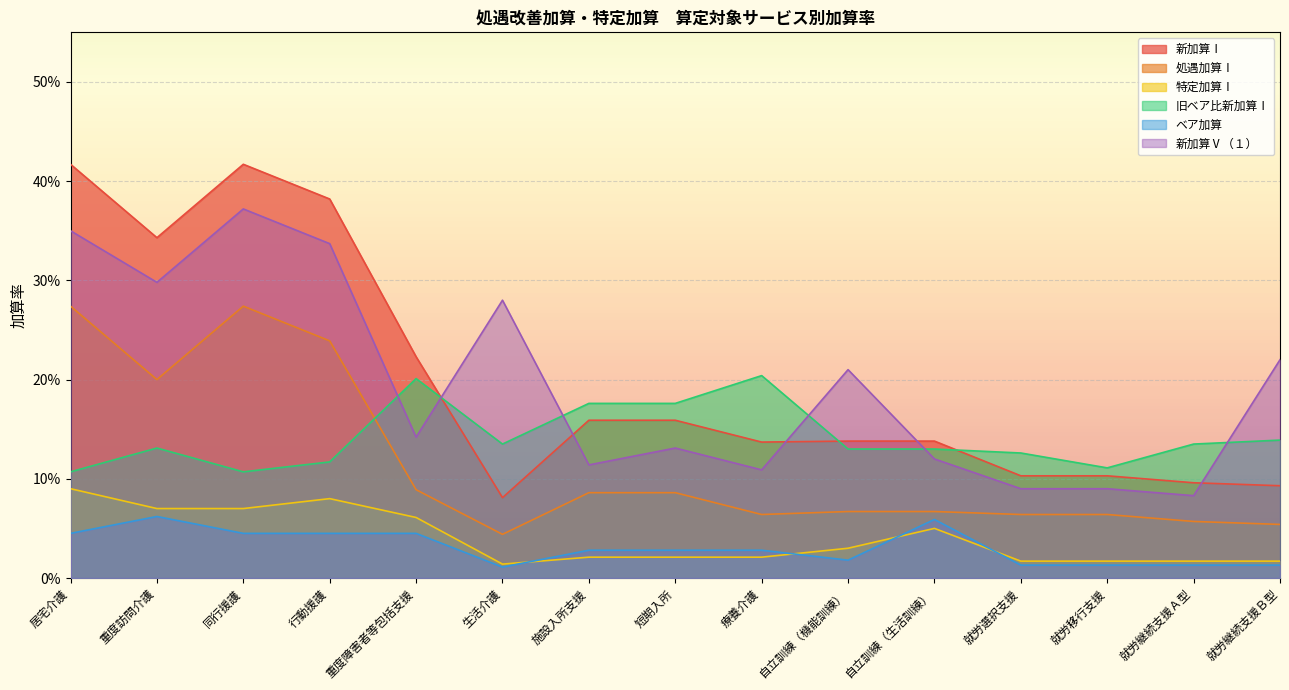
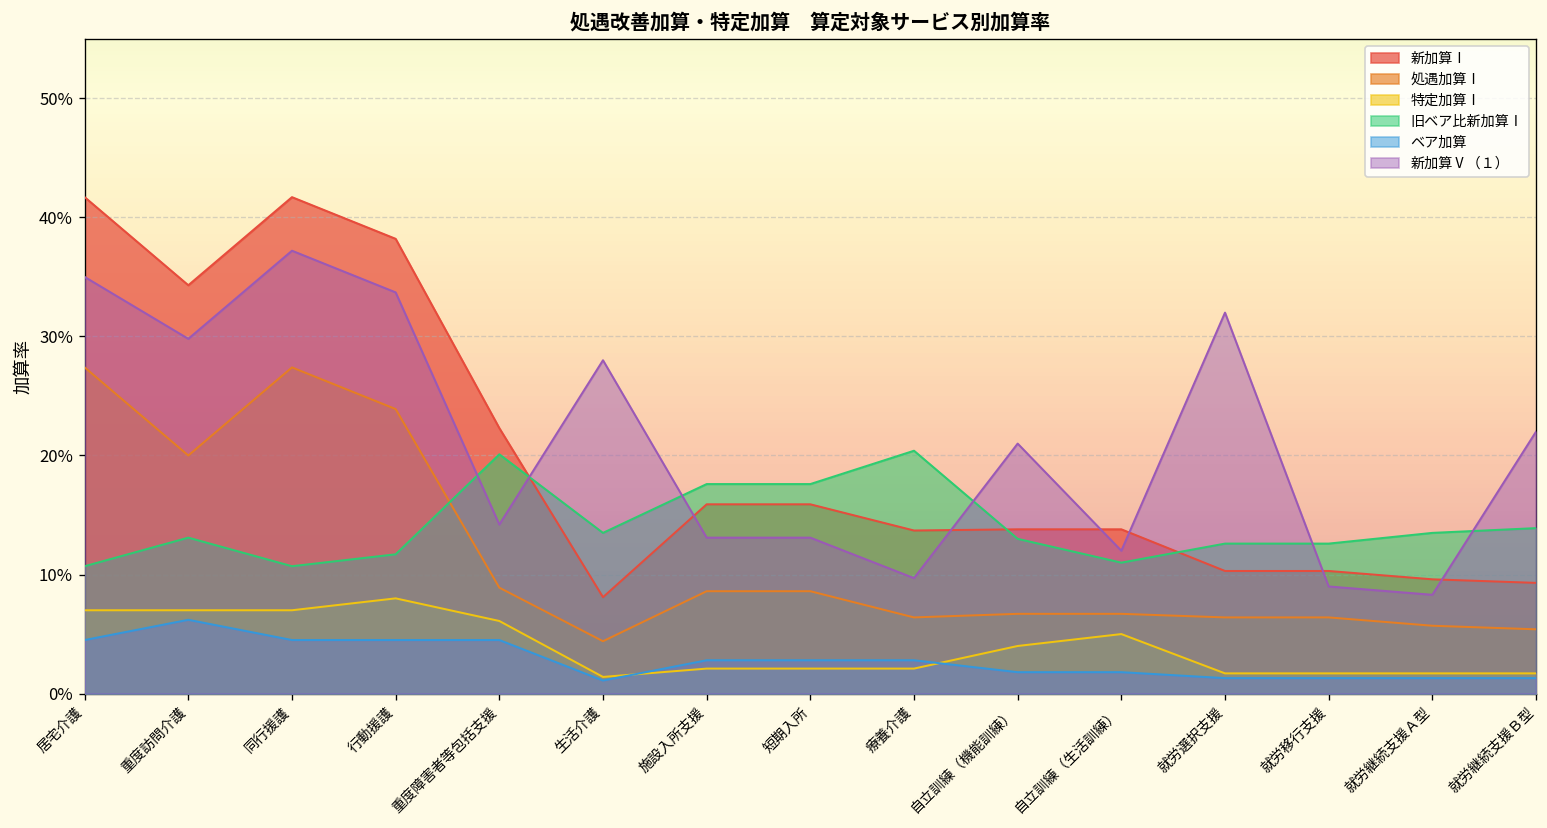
特定加算Ⅰ, 居宅介護: 9% -> 7%
新加算Ⅴ（１）, 施設入所支援: 11% -> 13%
新加算Ⅴ（１）, 療養介護: 11% -> 10%
特定加算Ⅰ, 自立訓練（機能訓練）: 3% -> 4%
旧ベア比新加算Ⅰ, 自立訓練（生活訓練）: 13% -> 11%
ベア加算, 自立訓練（生活訓練）: 6% -> 2%
新加算Ⅴ（１）, 就労選択支援: 9% -> 32%
旧ベア比新加算Ⅰ, 就労移行支援: 11% -> 13%
